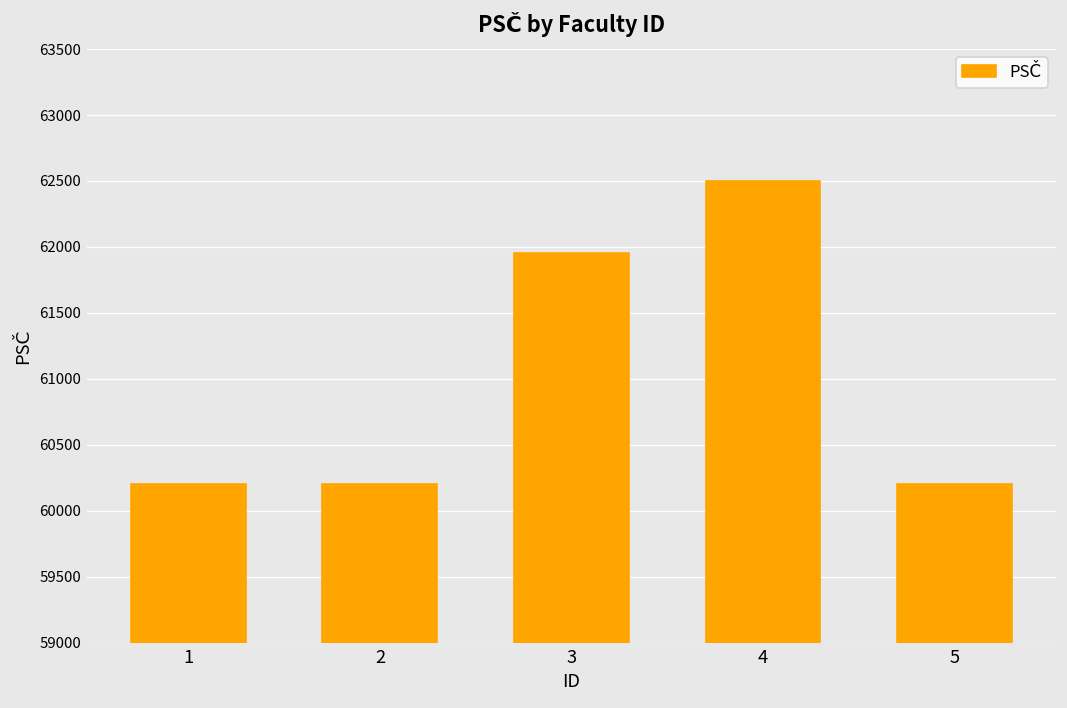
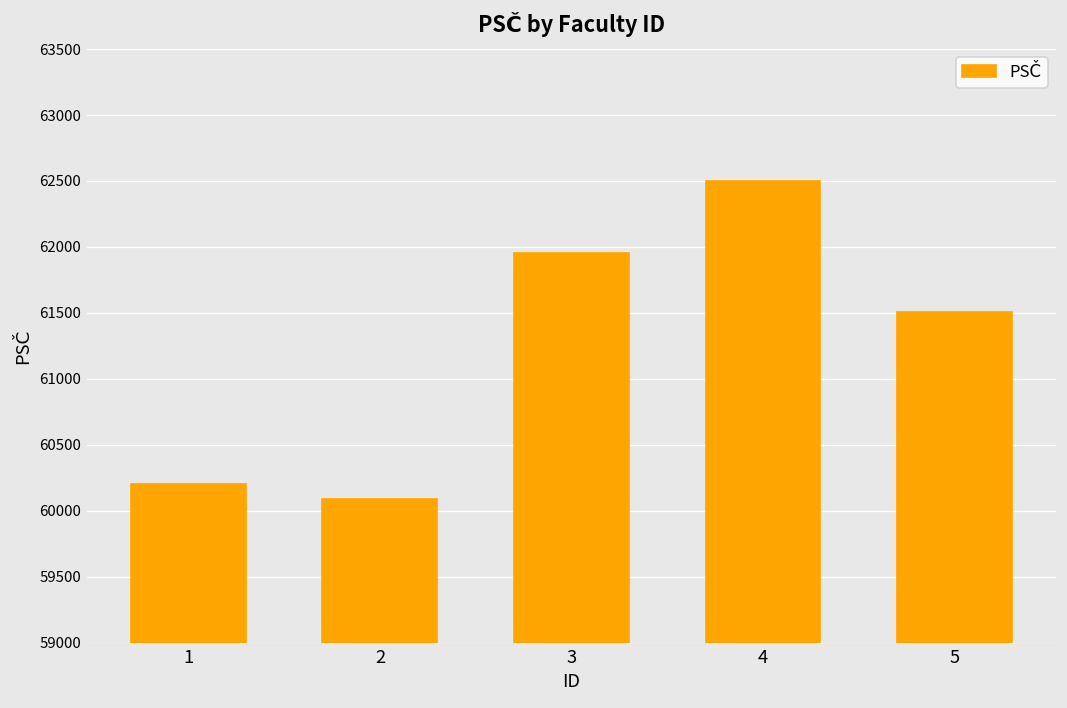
2: 60200 -> 60090
5: 60200 -> 61510
